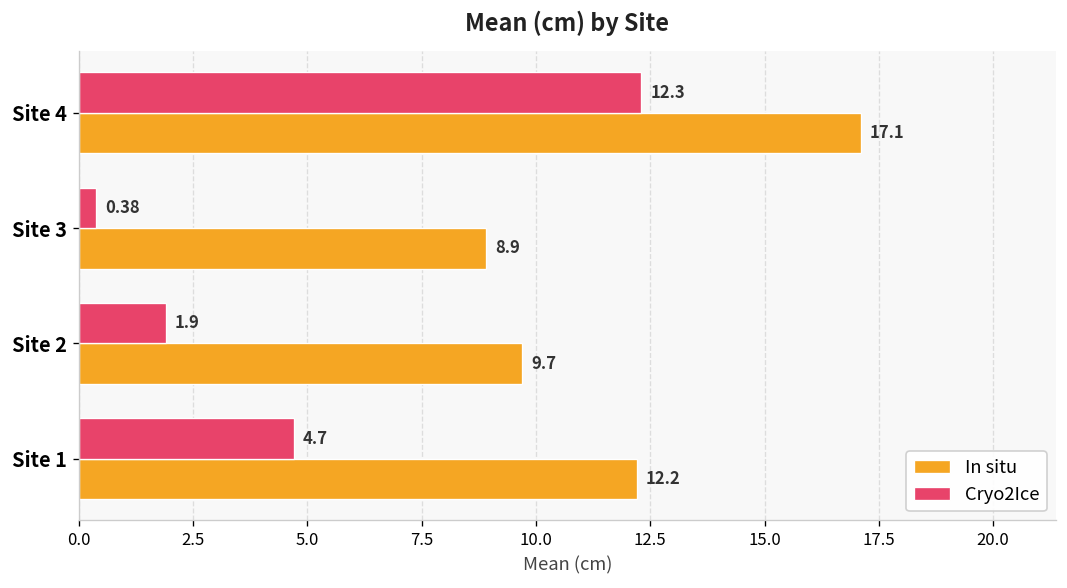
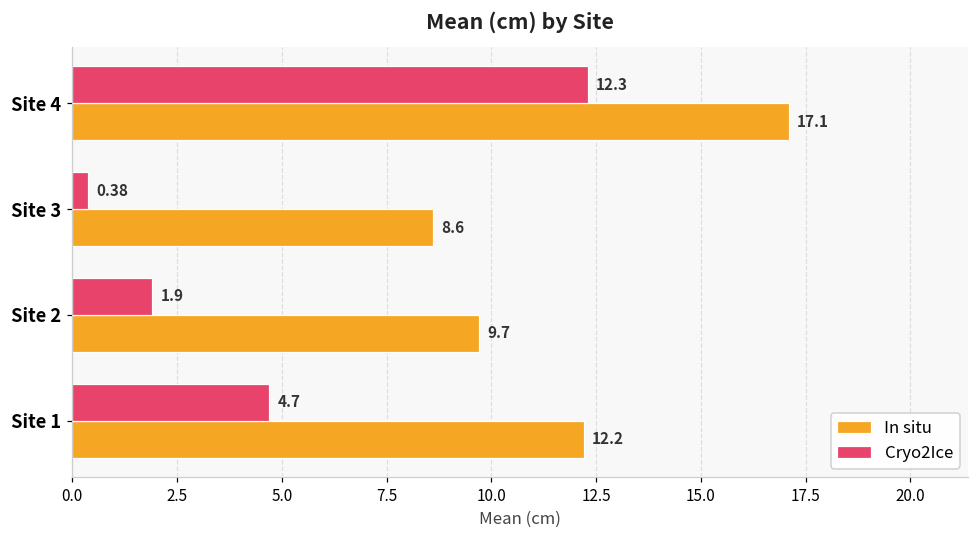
In situ, Site 3: 8.9 -> 8.6
